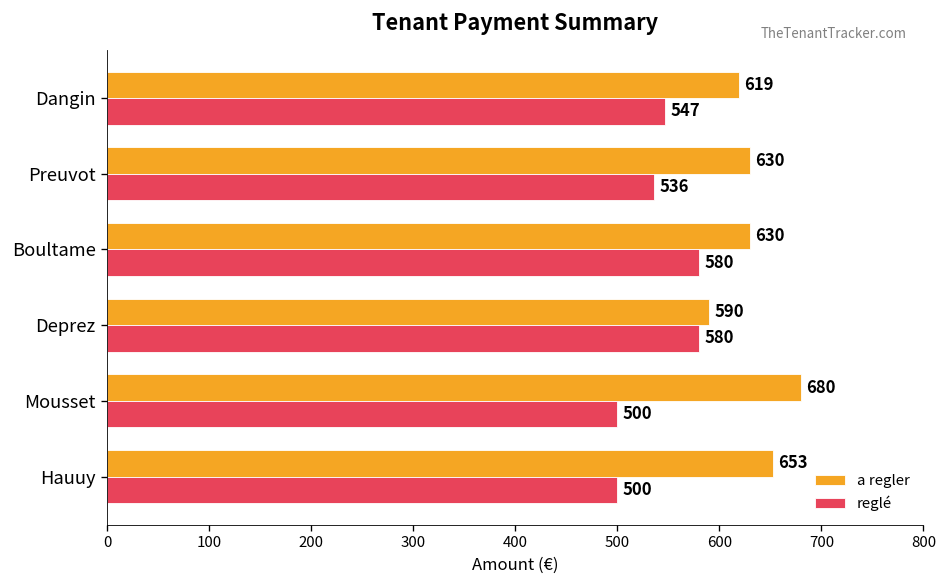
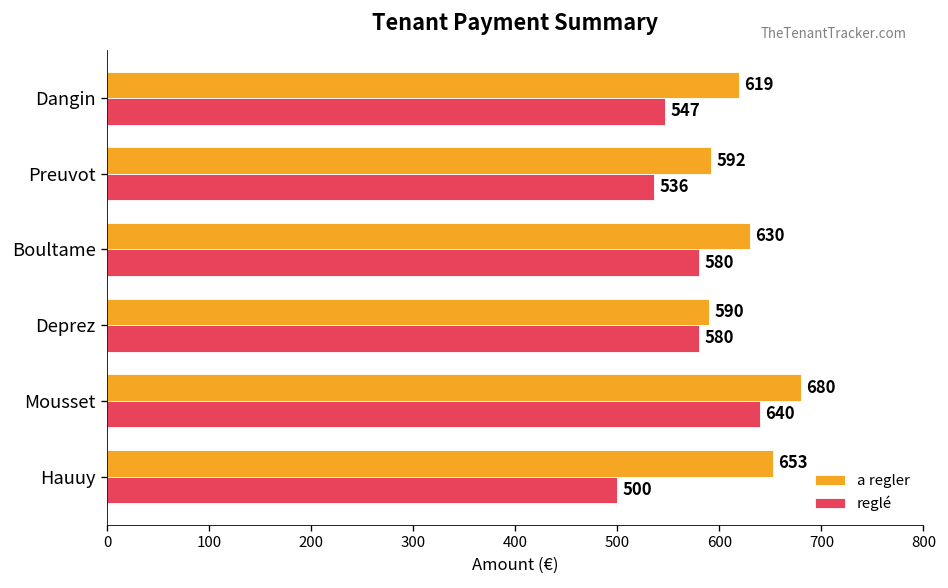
a regler, Preuvot: 630 -> 592
reglé, Mousset: 500 -> 640
